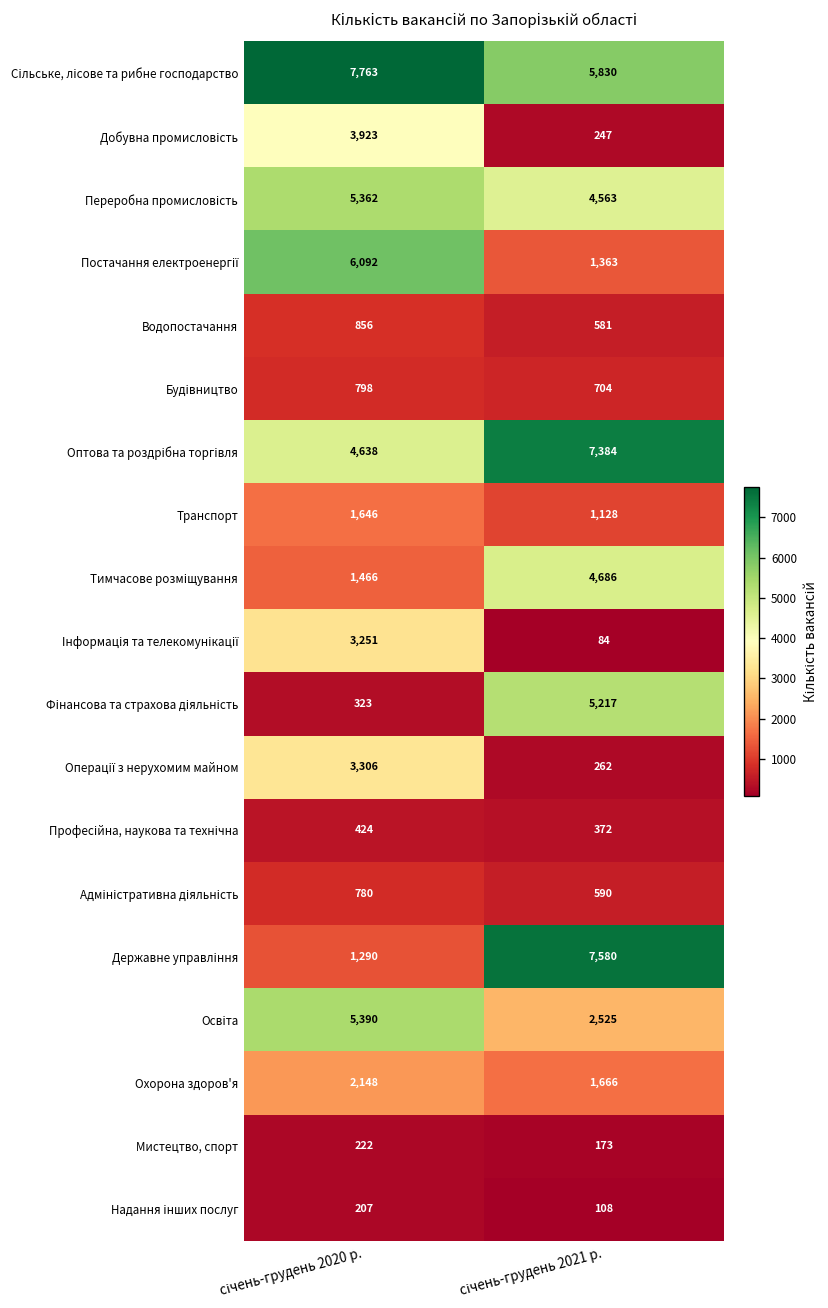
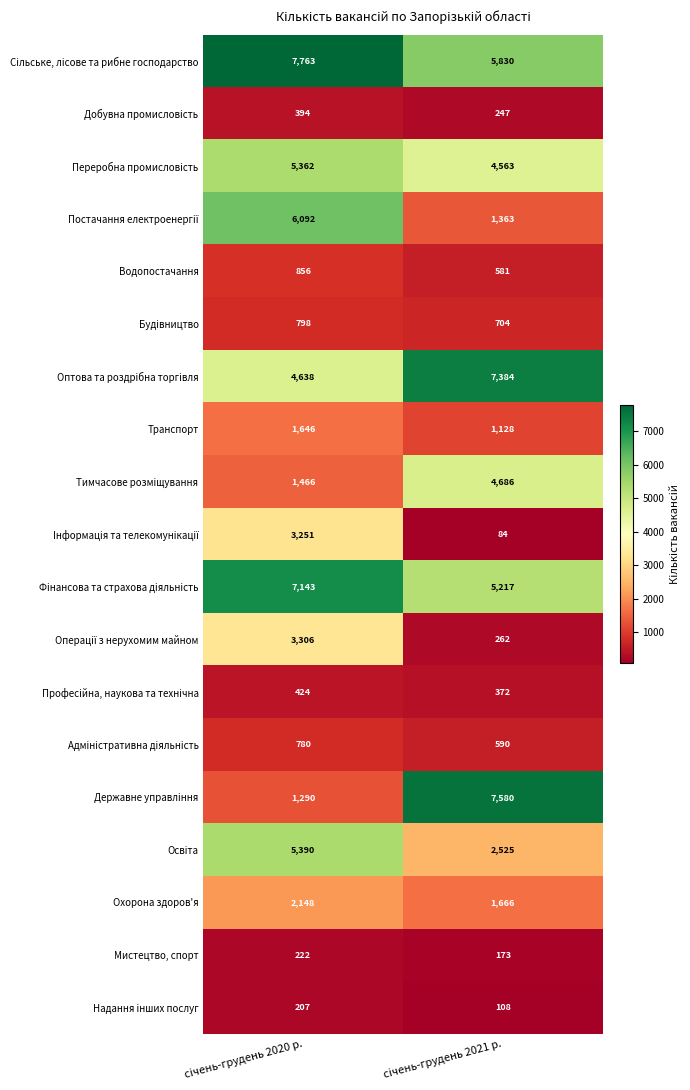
Добувна промисловість, січень-грудень 2020 р.: 3,923 -> 394
Фінансова та страхова діяльність, січень-грудень 2020 р.: 323 -> 7,143
